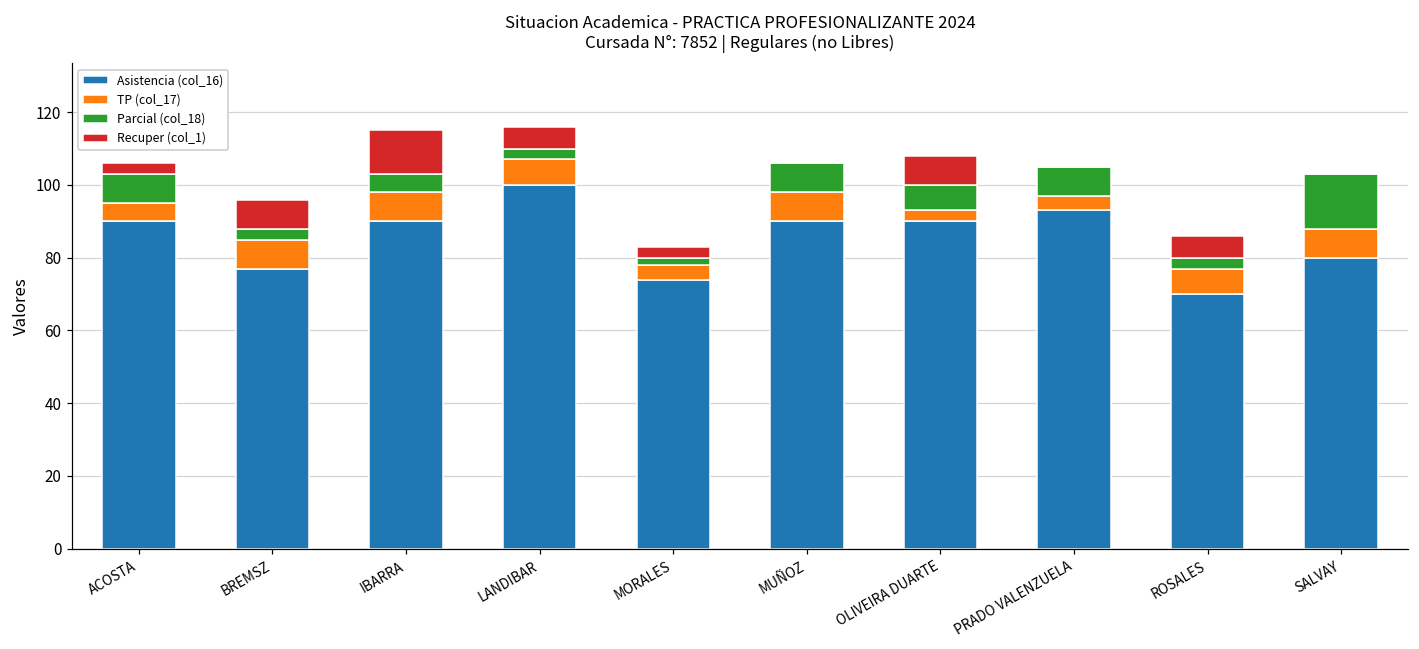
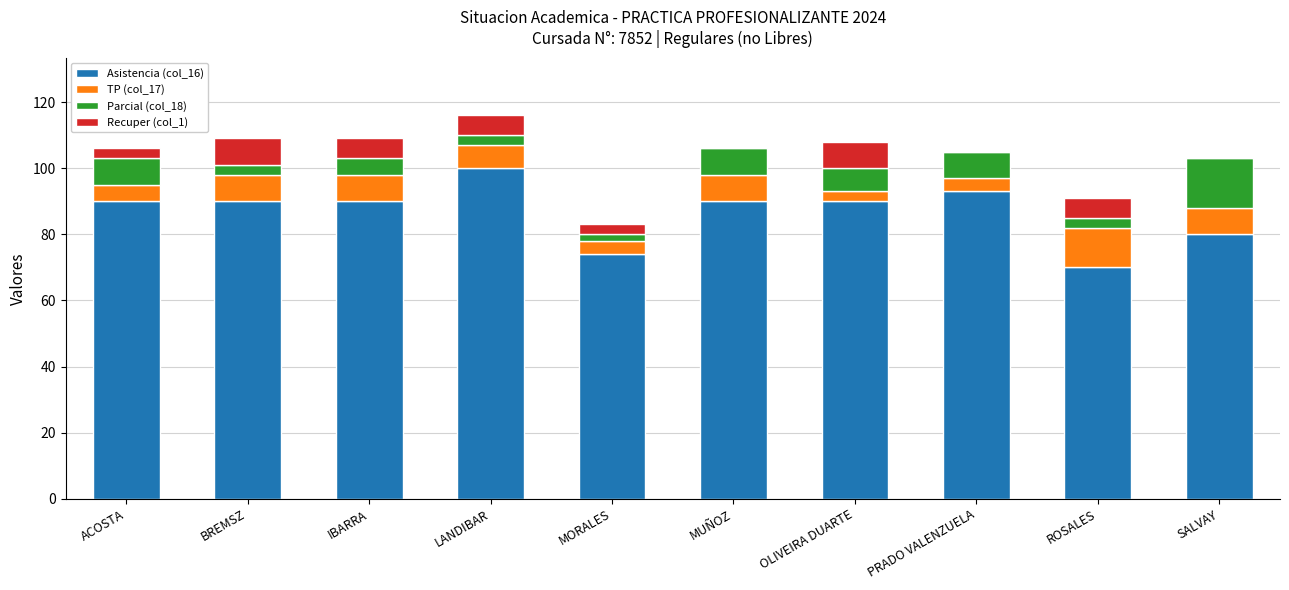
Asistencia (col_16), BREMSZ: 77 -> 90
Recuper (col_1), IBARRA: 12 -> 6
TP (col_17), ROSALES: 7 -> 12
